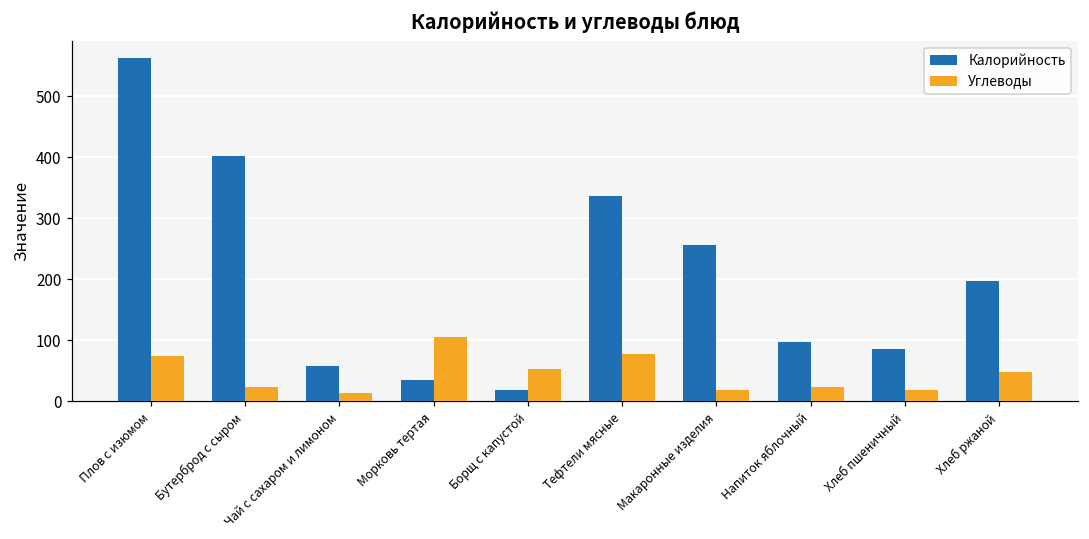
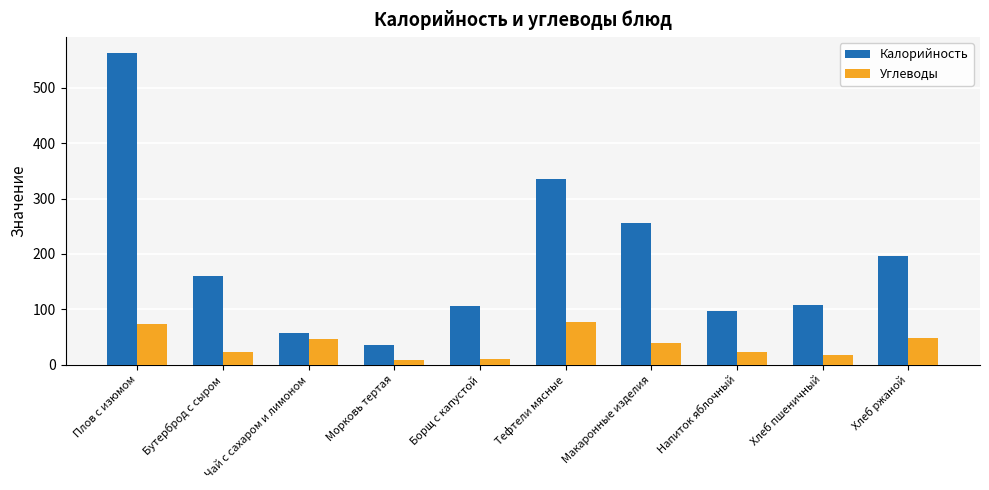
Калорийность, Бутерброд с сыром: 400 -> 160
Углеводы, Чай с сахаром и лимоном: 10 -> 50
Углеводы, Морковь тертая: 110 -> 10
Калорийность, Борщ с капустой: 20 -> 110
Углеводы, Борщ с капустой: 50 -> 10
Углеводы, Макаронные изделия: 20 -> 40
Калорийность, Хлеб пшеничный: 90 -> 110
